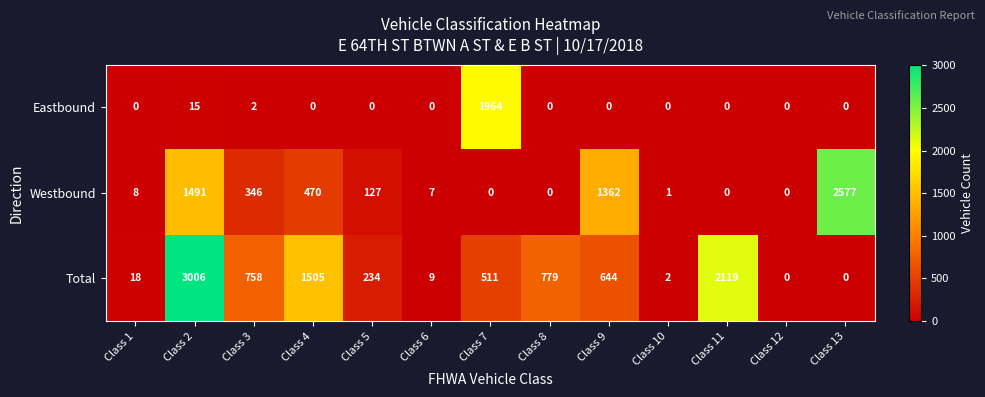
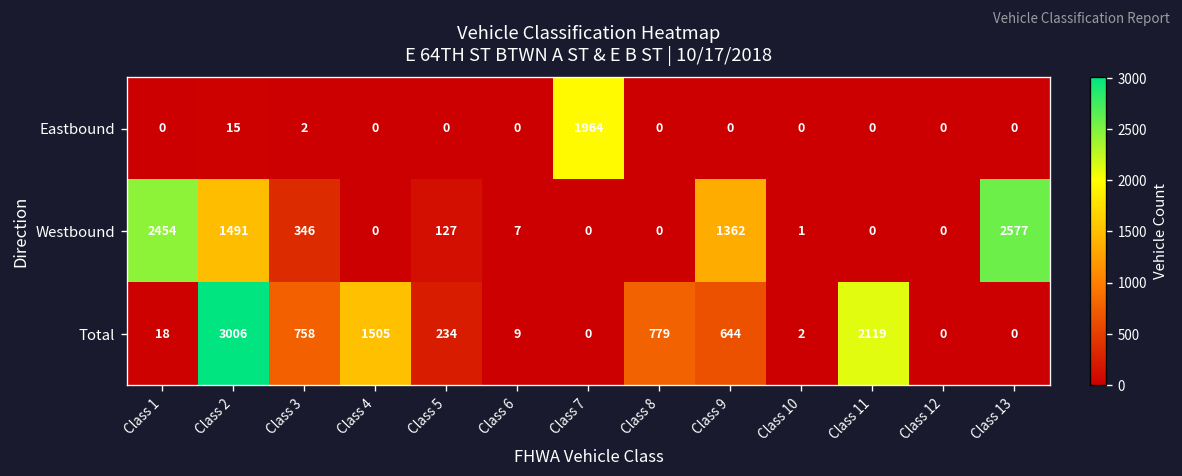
Westbound, Class 1: 8 -> 2454
Westbound, Class 4: 470 -> 0
Total, Class 7: 511 -> 0
